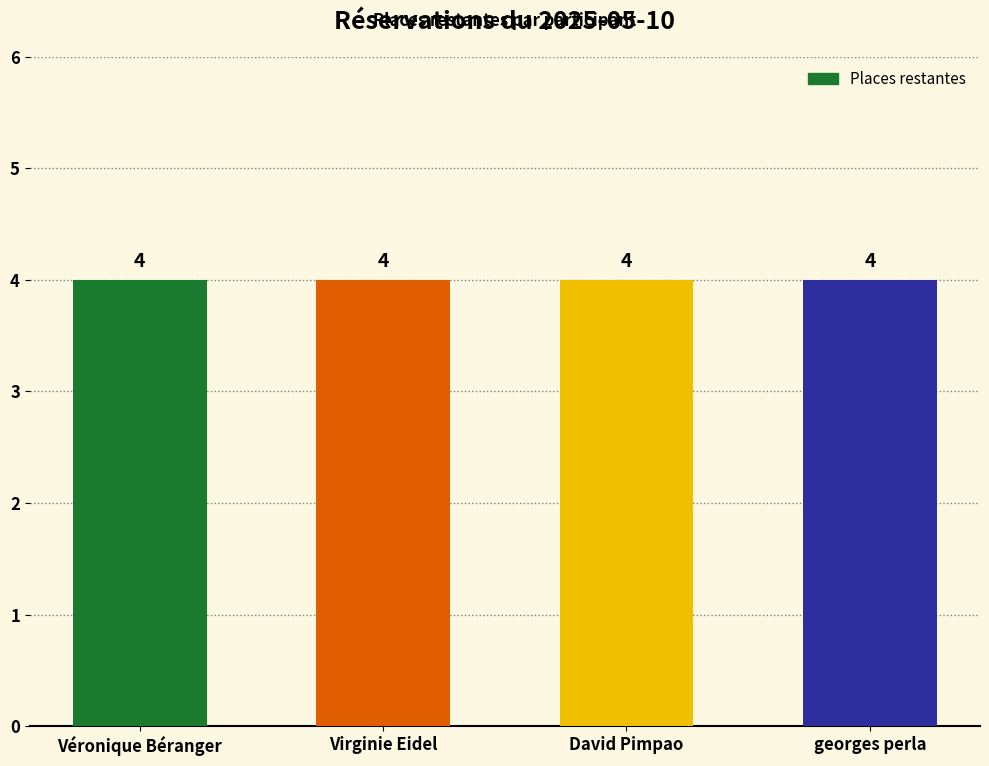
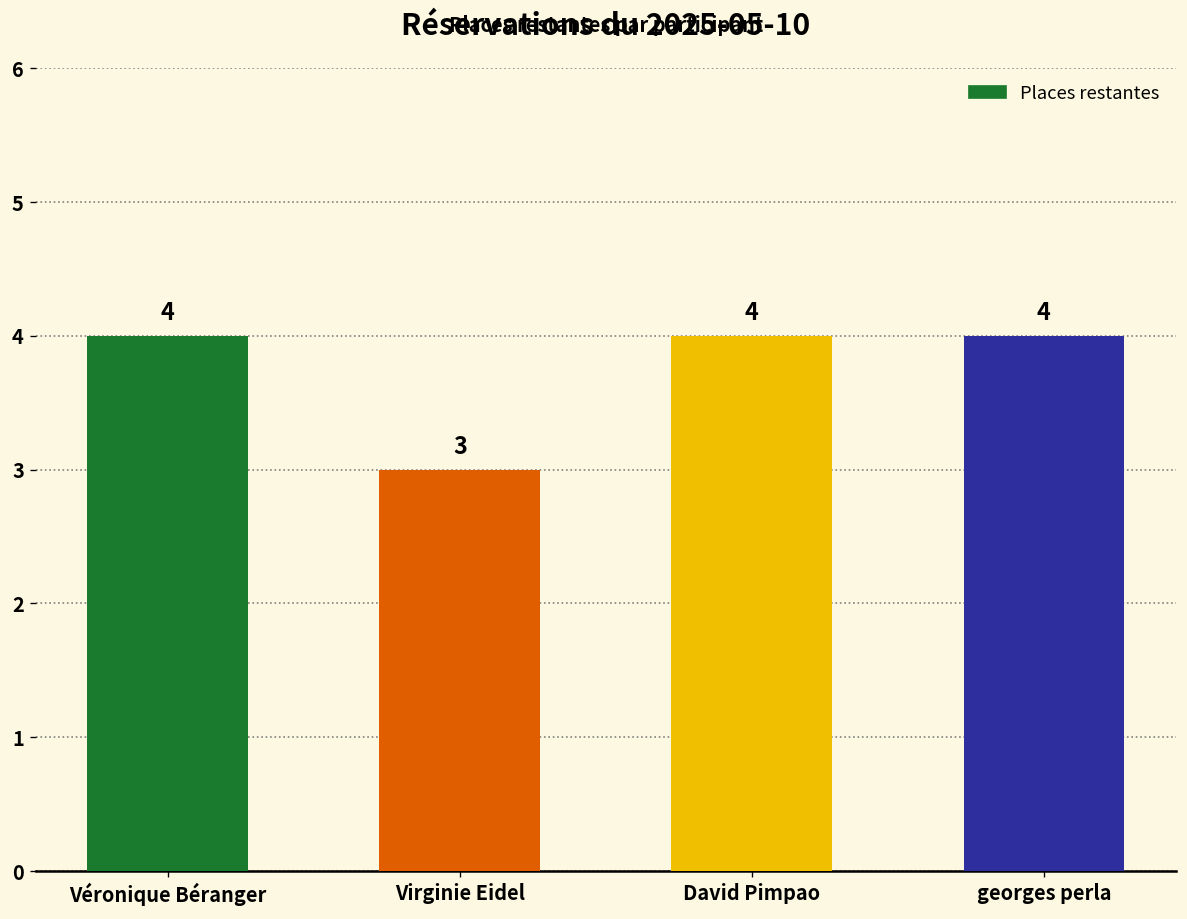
Virginie Eidel: 4 -> 3
